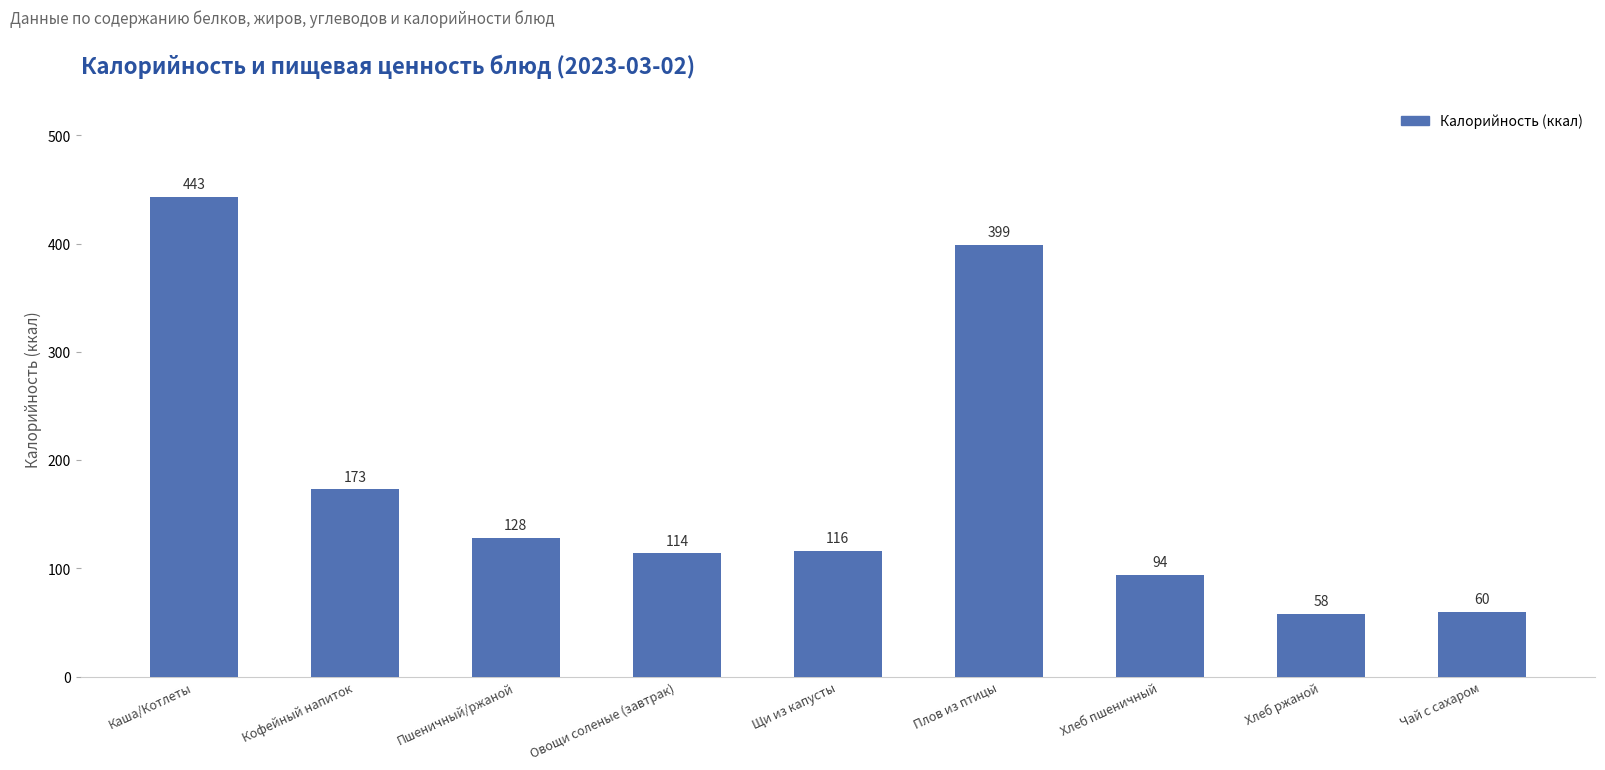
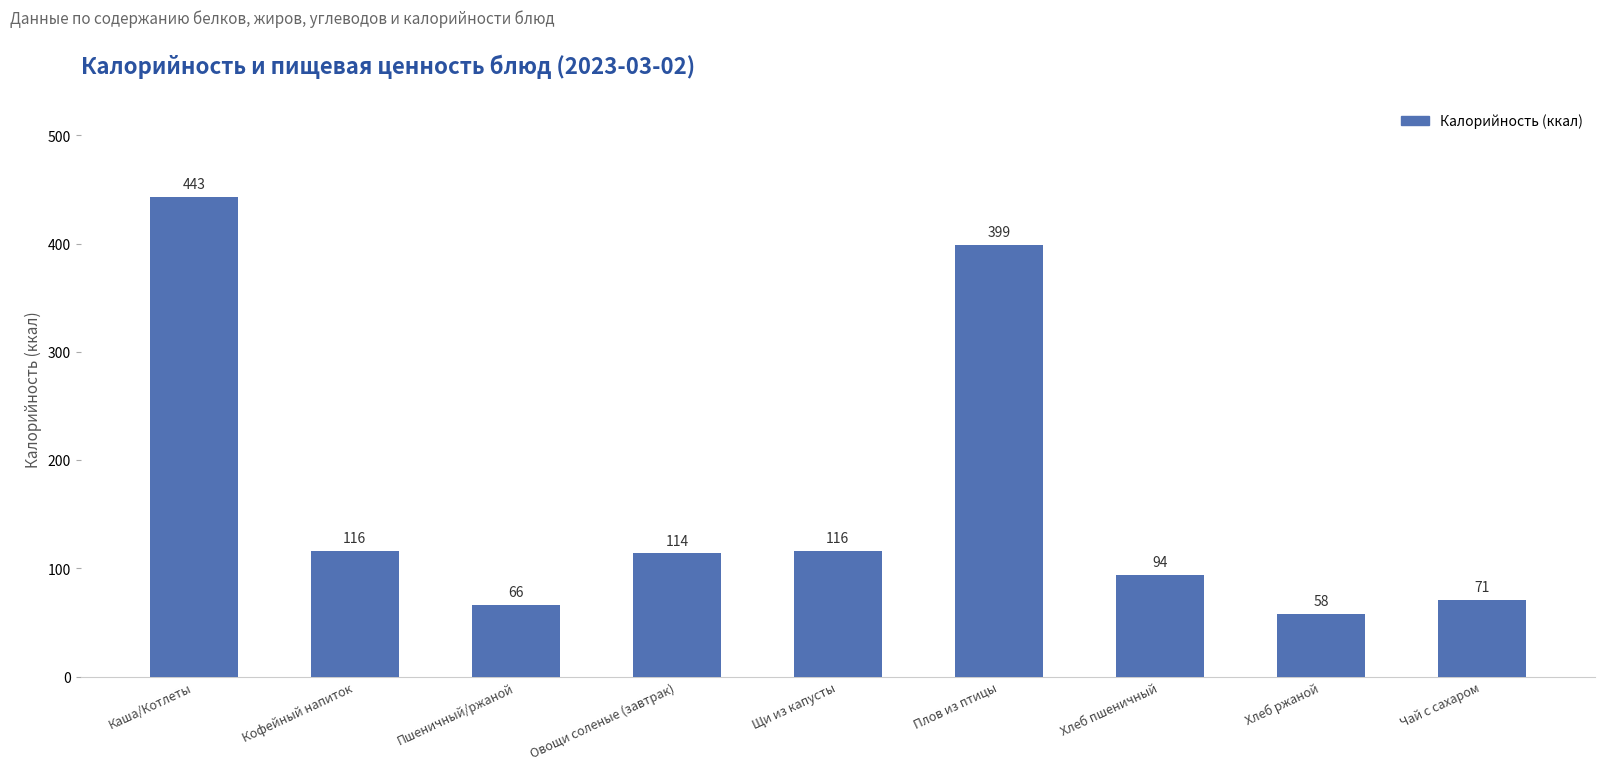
Кофейный напиток: 173 -> 116
Пшеничный/ржаной: 128 -> 66
Чай с сахаром: 60 -> 71
